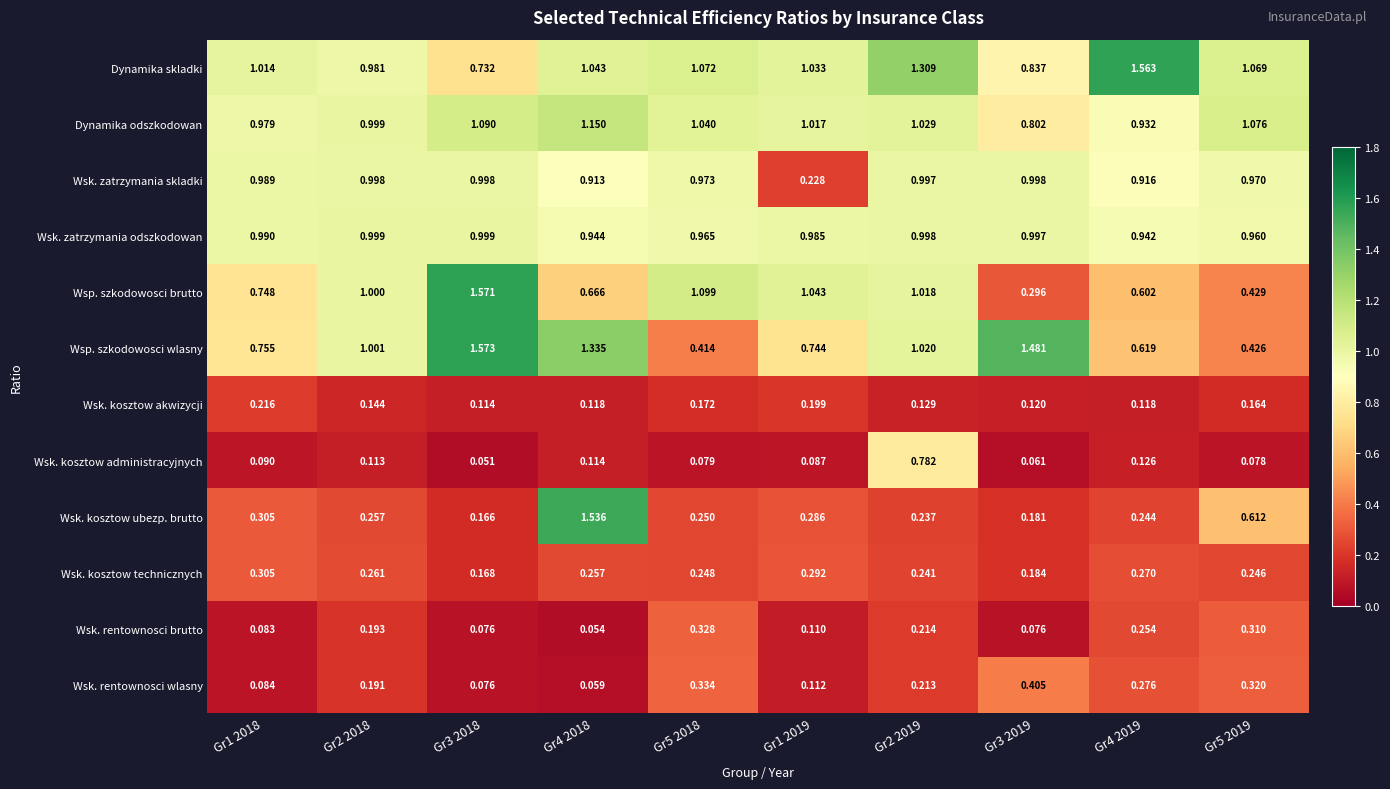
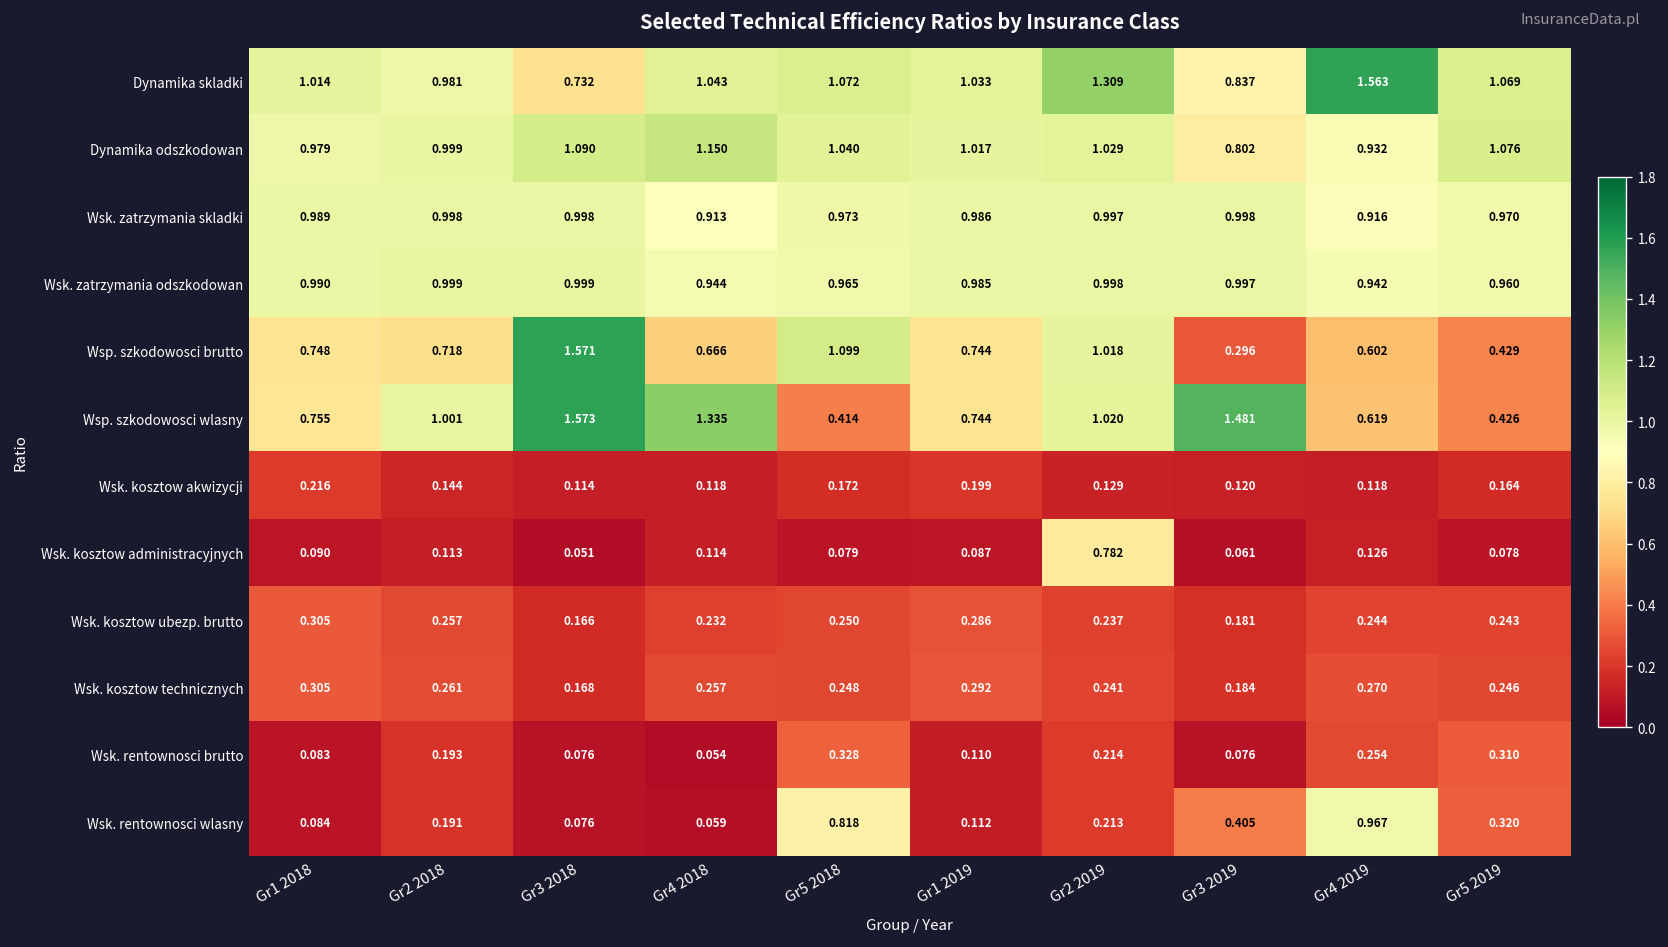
Wsk. zatrzymania skladki, Gr1 2019: 0.228 -> 0.986
Wsp. szkodowosci brutto, Gr2 2018: 1.000 -> 0.718
Wsp. szkodowosci brutto, Gr1 2019: 1.043 -> 0.744
Wsk. kosztow ubezp. brutto, Gr4 2018: 1.536 -> 0.232
Wsk. kosztow ubezp. brutto, Gr5 2019: 0.612 -> 0.243
Wsk. rentownosci wlasny, Gr5 2018: 0.334 -> 0.818
Wsk. rentownosci wlasny, Gr4 2019: 0.276 -> 0.967
